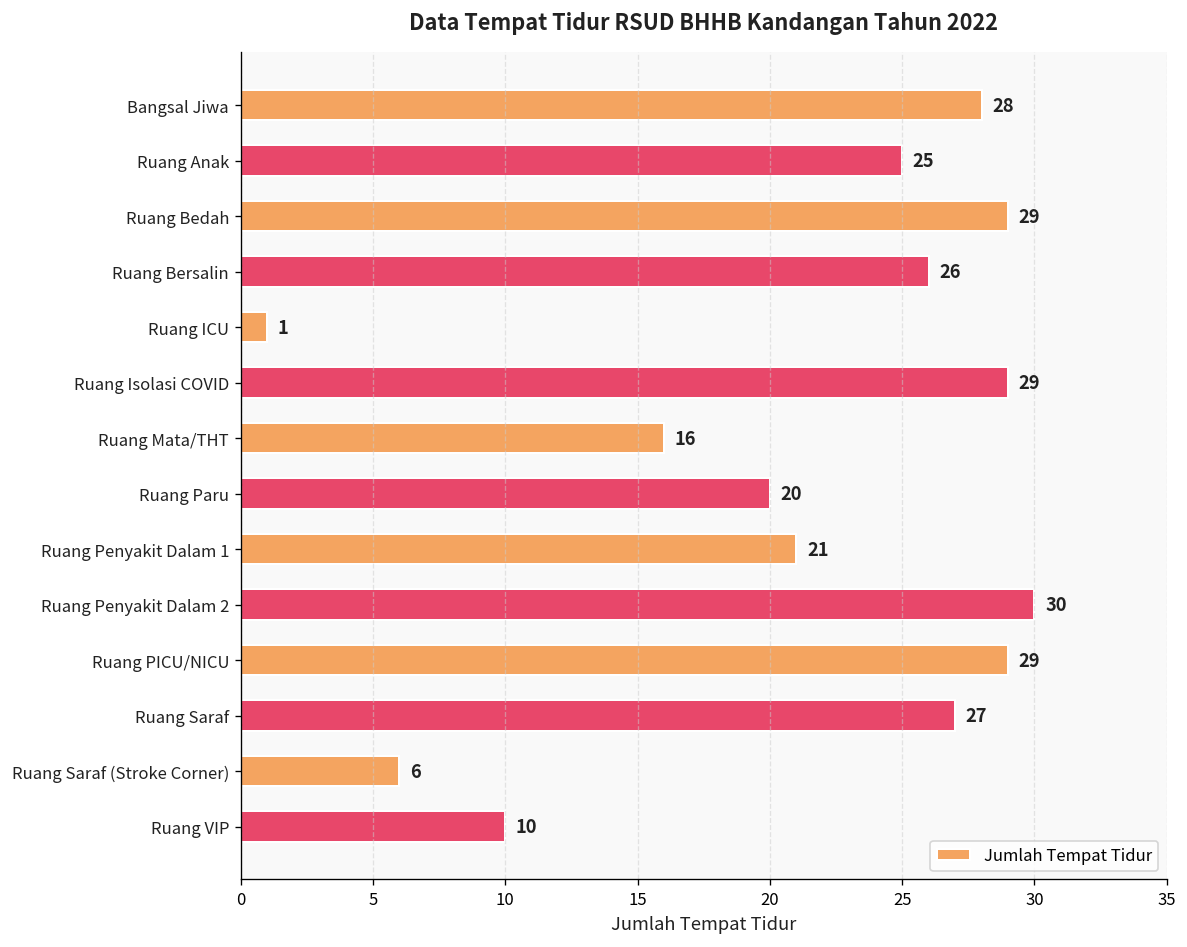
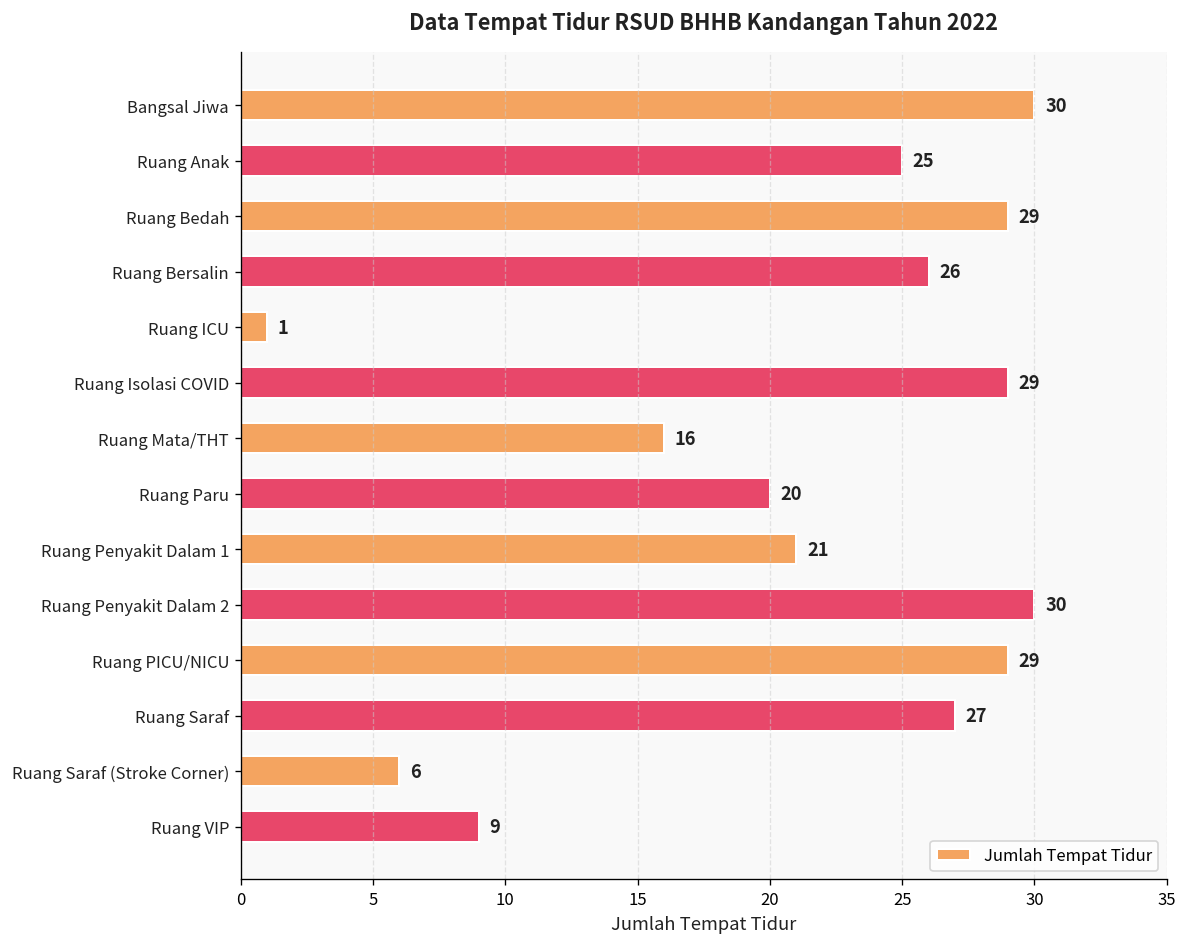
Bangsal Jiwa: 28 -> 30
Ruang VIP: 10 -> 9
